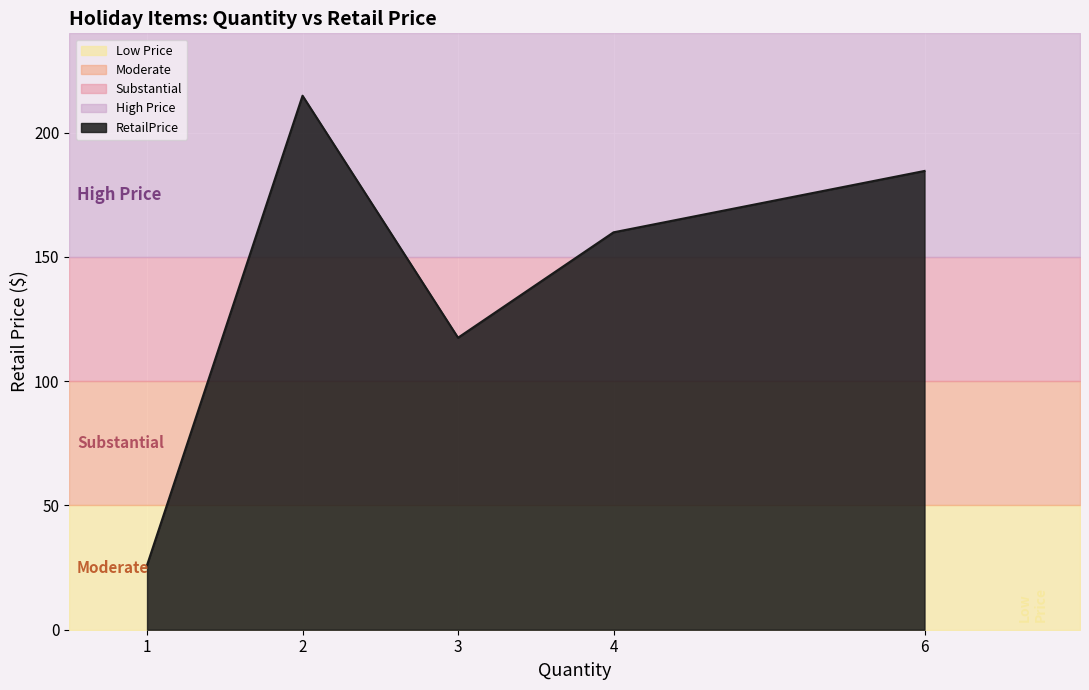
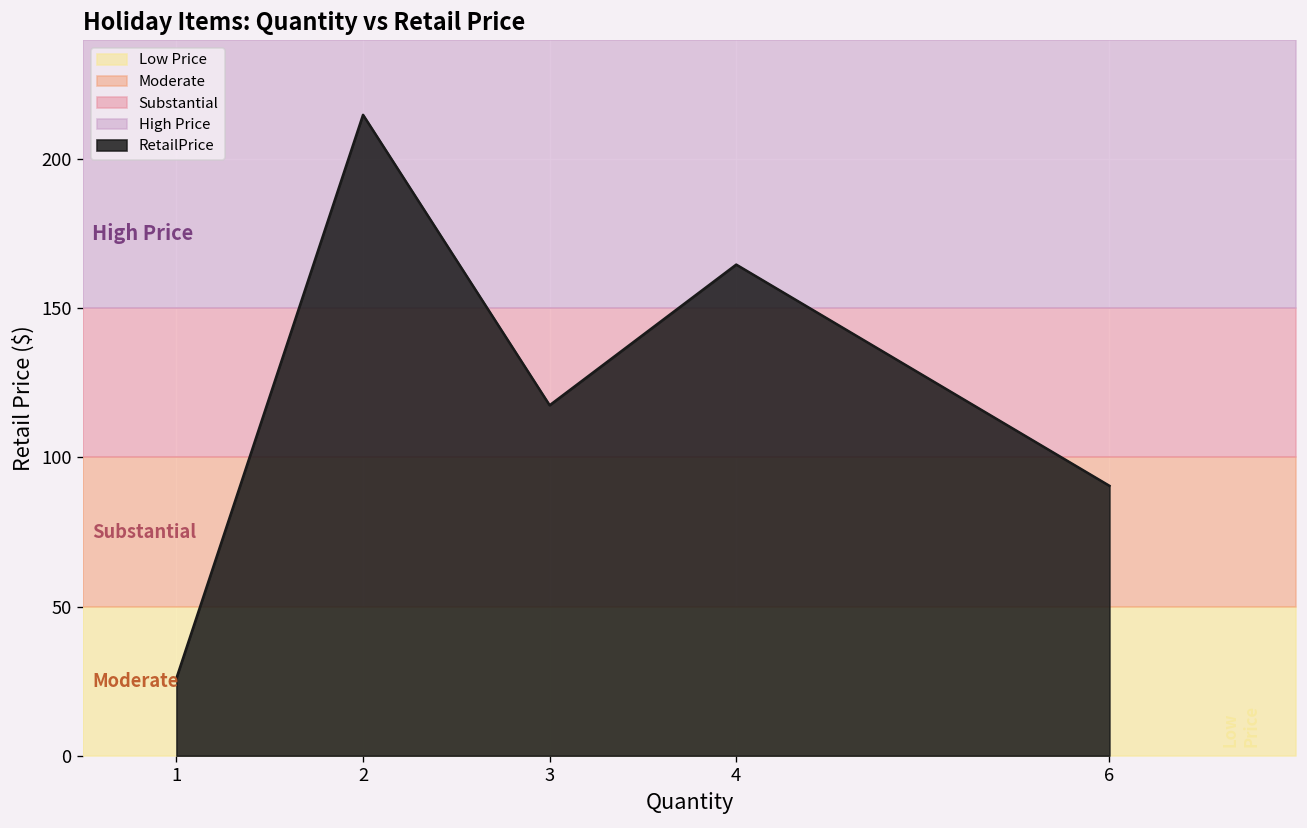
RetailPrice, 4: 160 -> 165
RetailPrice, 6: 185 -> 91
